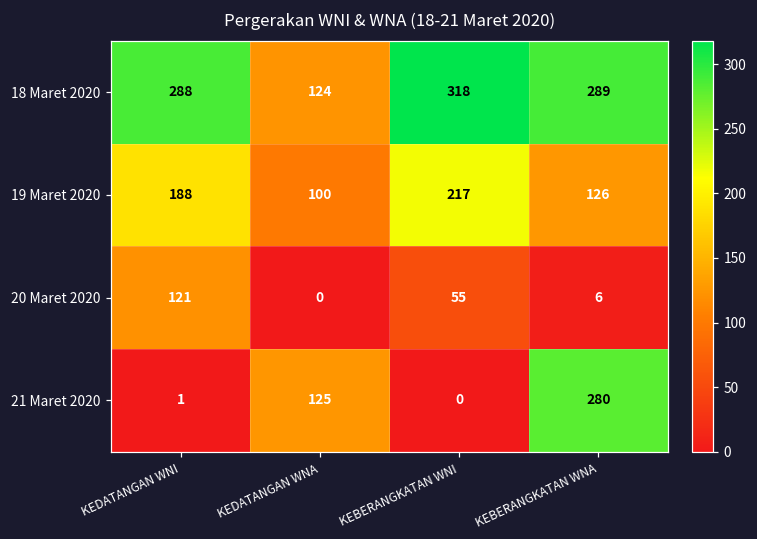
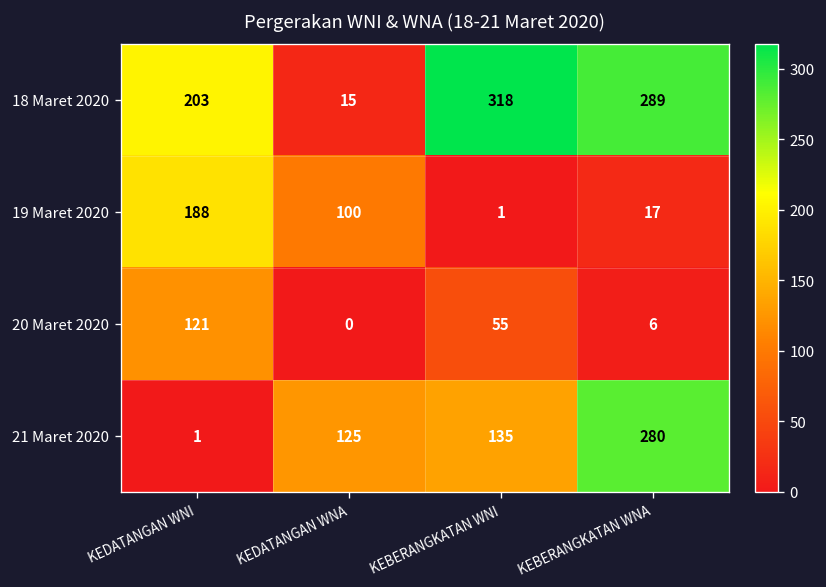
18 Maret 2020, KEDATANGAN WNI: 288 -> 203
18 Maret 2020, KEDATANGAN WNA: 124 -> 15
19 Maret 2020, KEBERANGKATAN WNI: 217 -> 1
19 Maret 2020, KEBERANGKATAN WNA: 126 -> 17
21 Maret 2020, KEBERANGKATAN WNI: 0 -> 135
